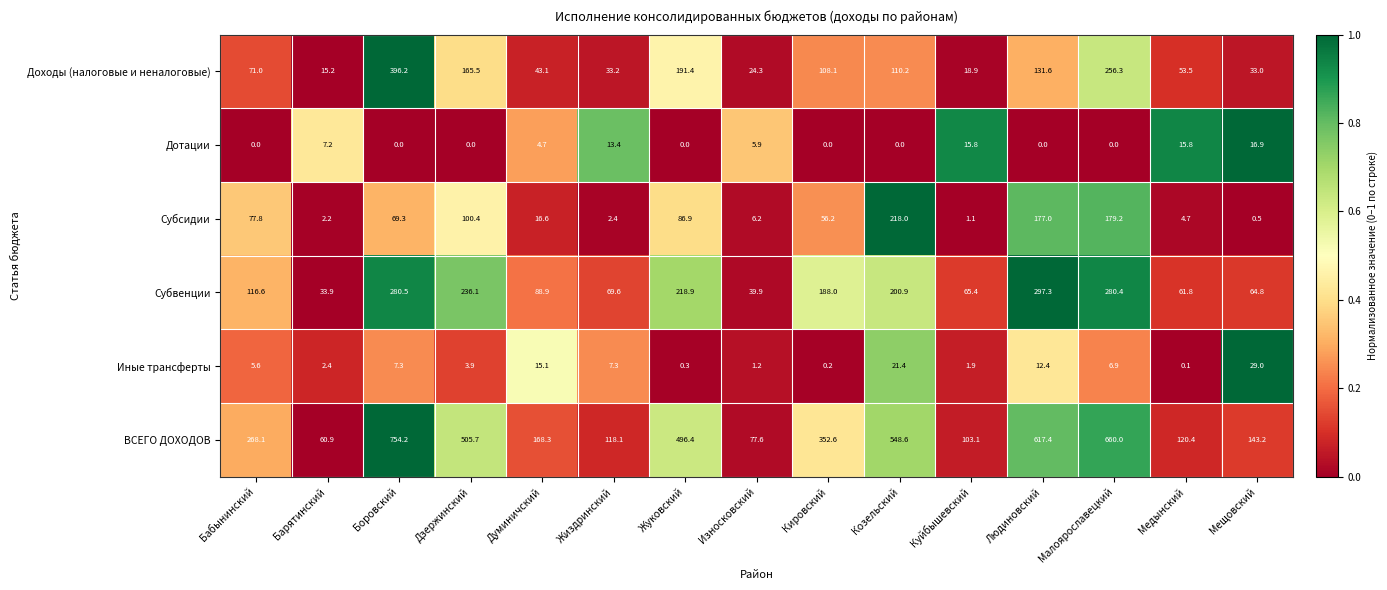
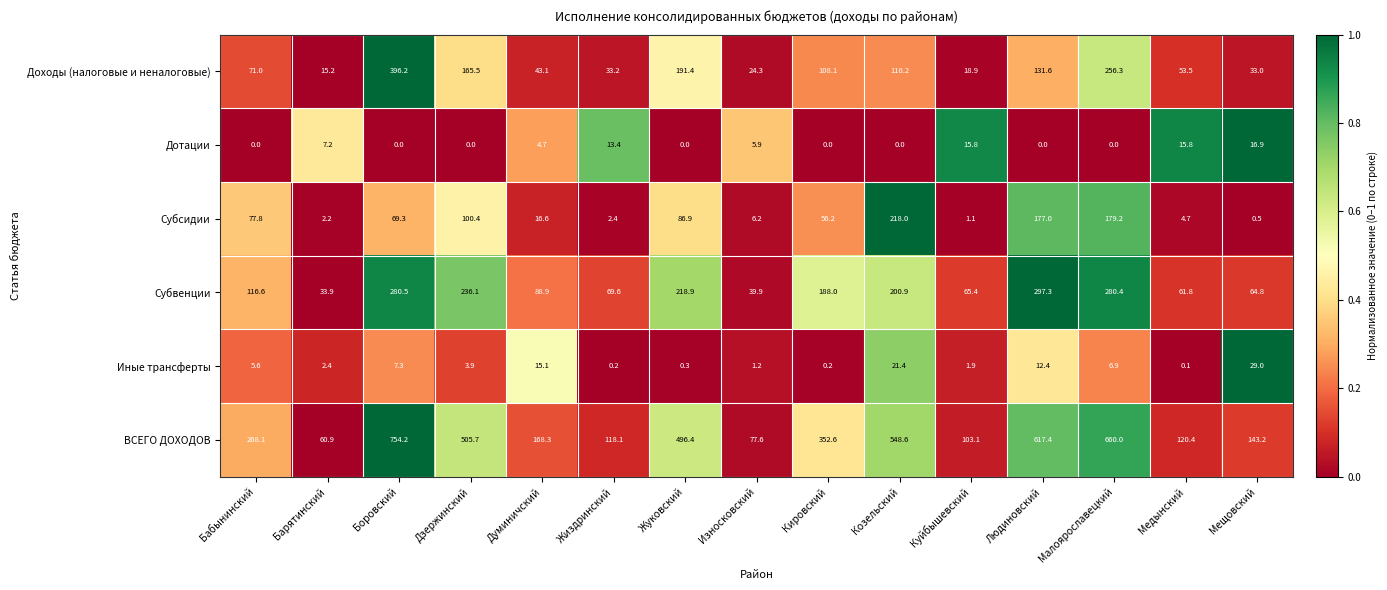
Иные трансферты, Жиздринский: 7.3 -> 0.2
